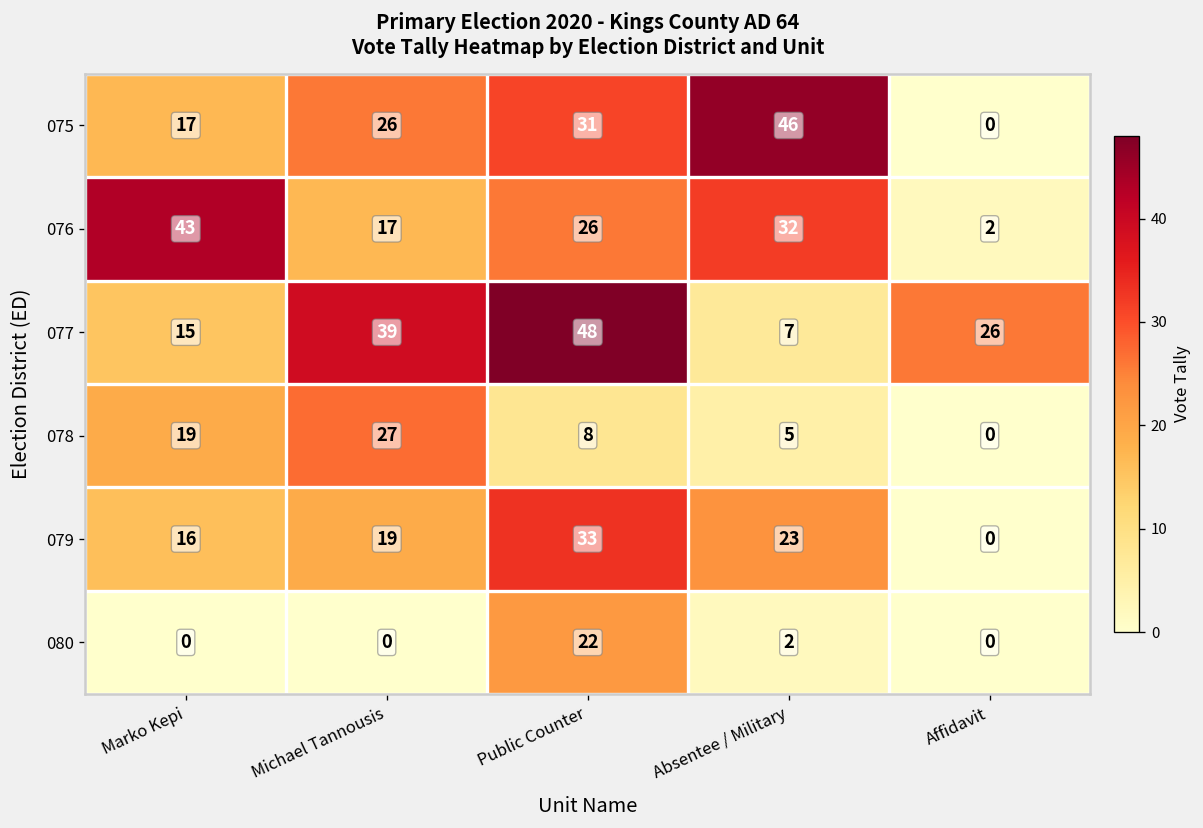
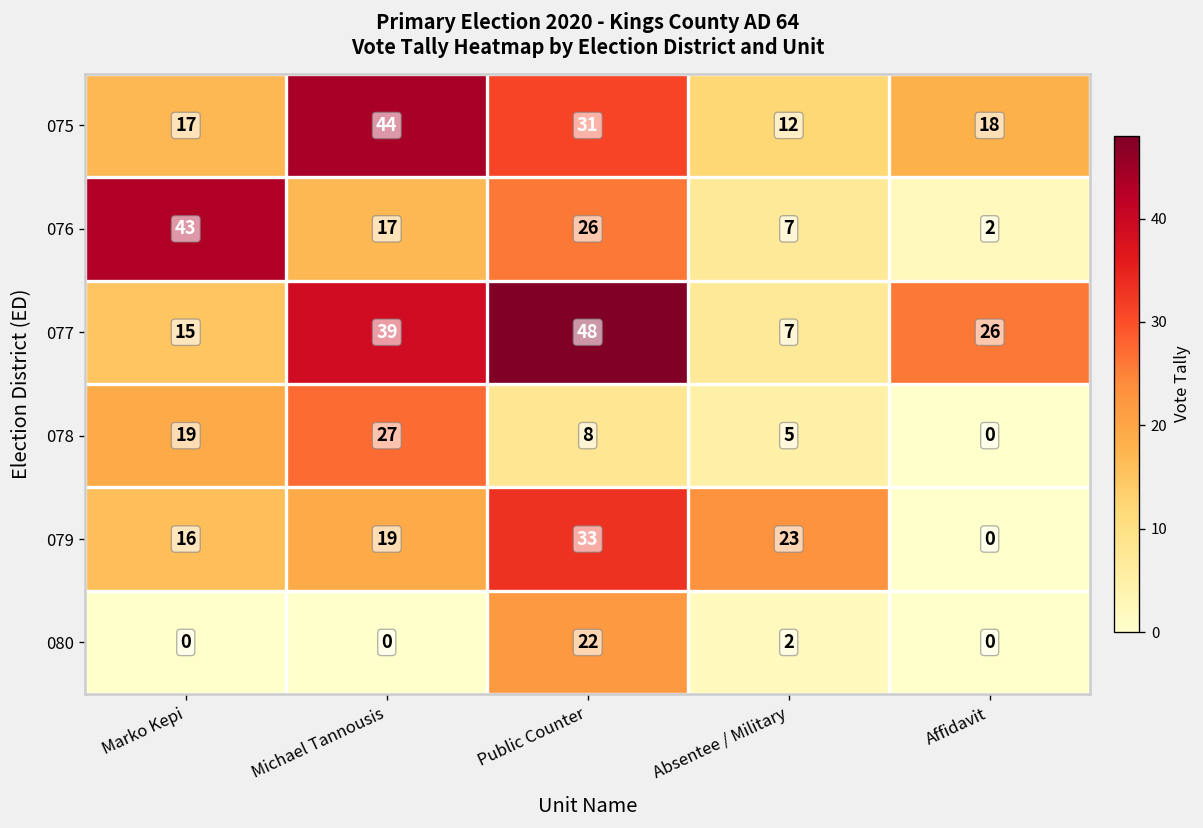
075, Michael Tannousis: 26 -> 44
075, Absentee / Military: 46 -> 12
075, Affidavit: 0 -> 18
076, Absentee / Military: 32 -> 7
